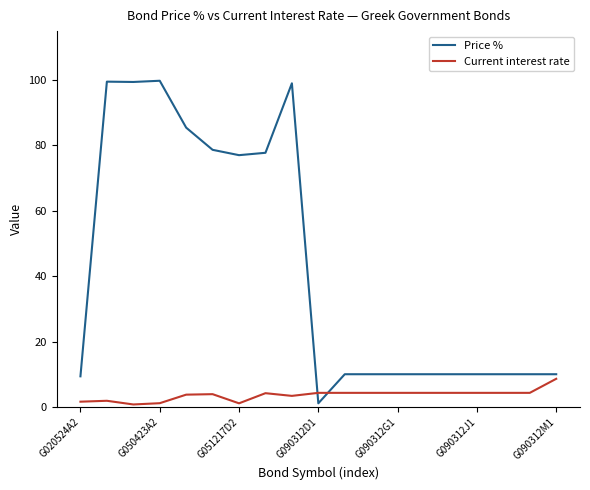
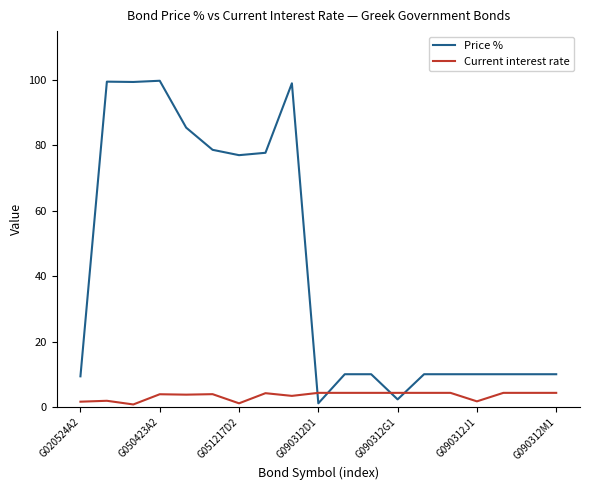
Current interest rate, G050423A2: 1 -> 4
Price %, G090312G1: 10 -> 2
Current interest rate, G090312J1: 4 -> 2
Current interest rate, G090312M1: 9 -> 4
